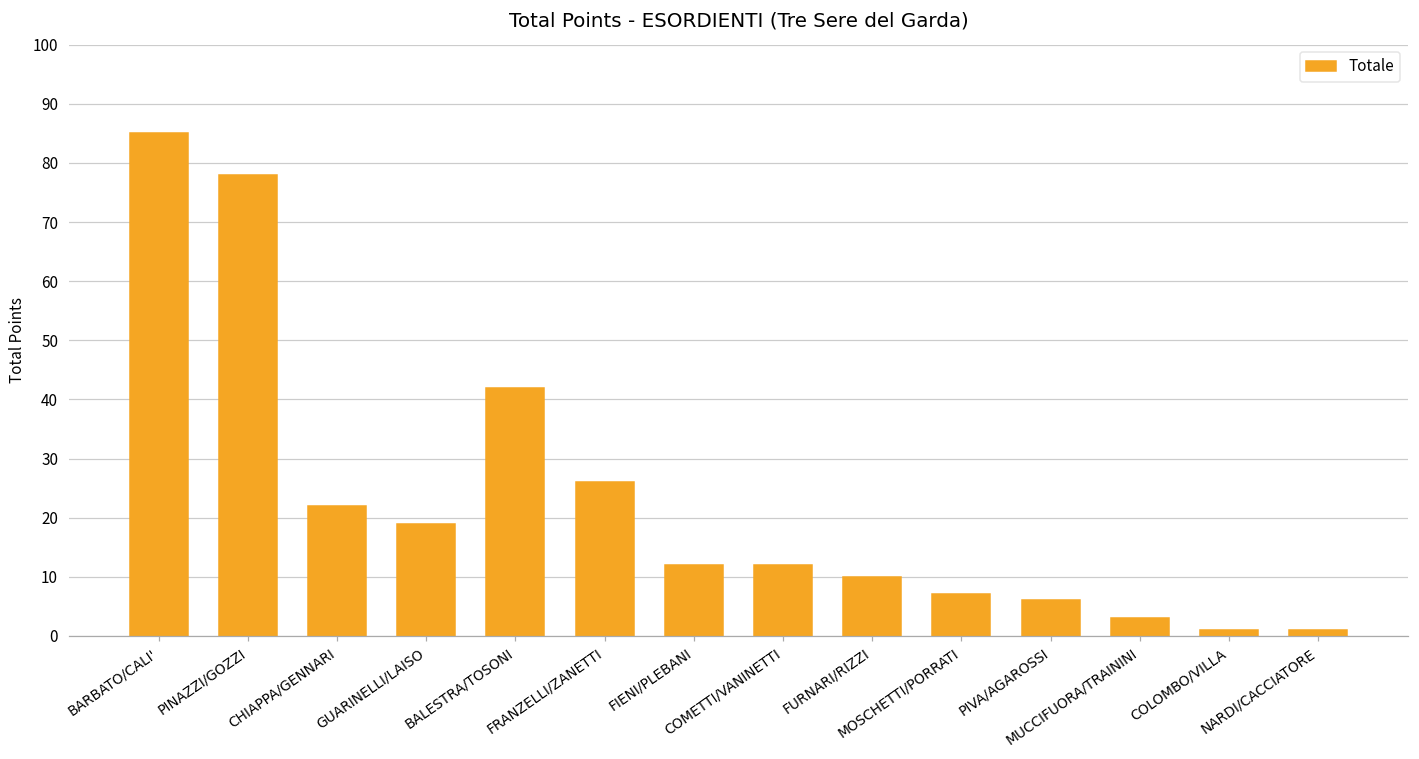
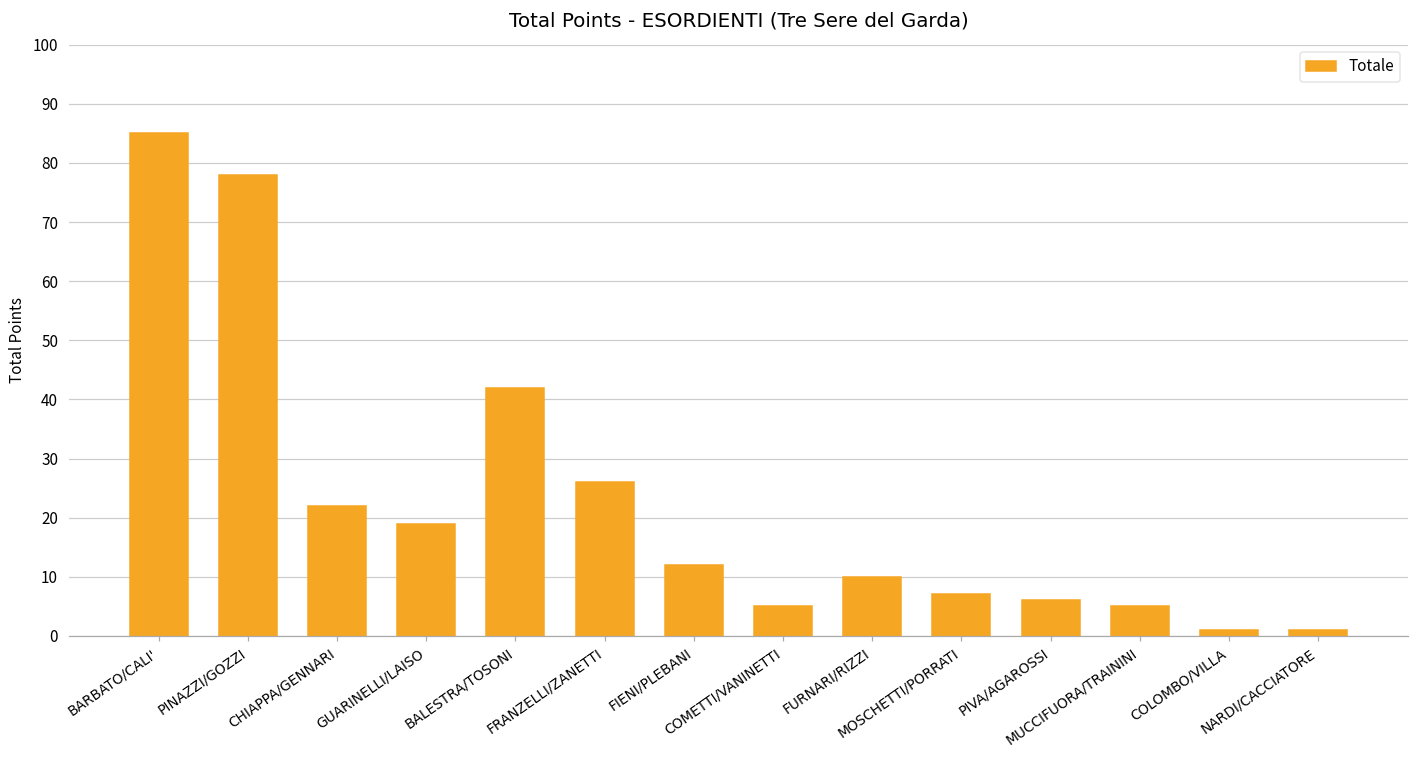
COMETTI/VANINETTI: 12 -> 5
MUCCIFUORA/TRAININI: 3 -> 5
